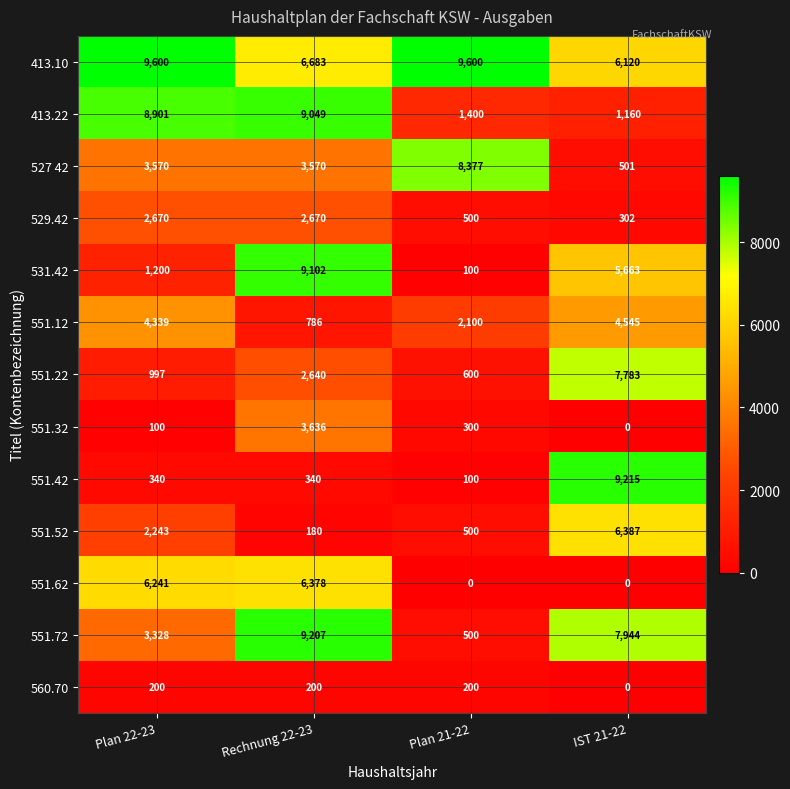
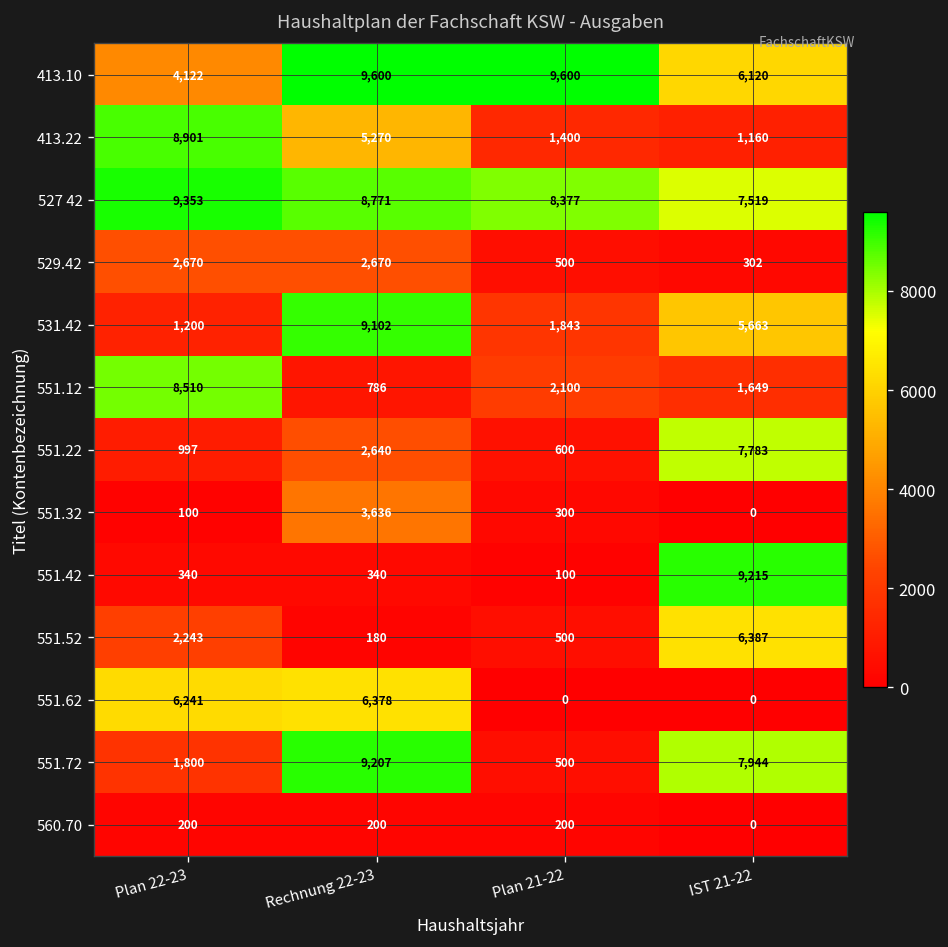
413.10, Plan 22-23: 9,600 -> 4,122
413.10, Rechnung 22-23: 6,683 -> 9,600
413.22, Rechnung 22-23: 9,049 -> 5,270
527 42, Plan 22-23: 3,570 -> 9,353
527 42, Rechnung 22-23: 3,570 -> 8,771
527 42, IST 21-22: 501 -> 7,519
531.42, Plan 21-22: 100 -> 1,843
551.12, Plan 22-23: 4,339 -> 8,510
551.12, IST 21-22: 4,545 -> 1,649
551.72, Plan 22-23: 3,328 -> 1,800
